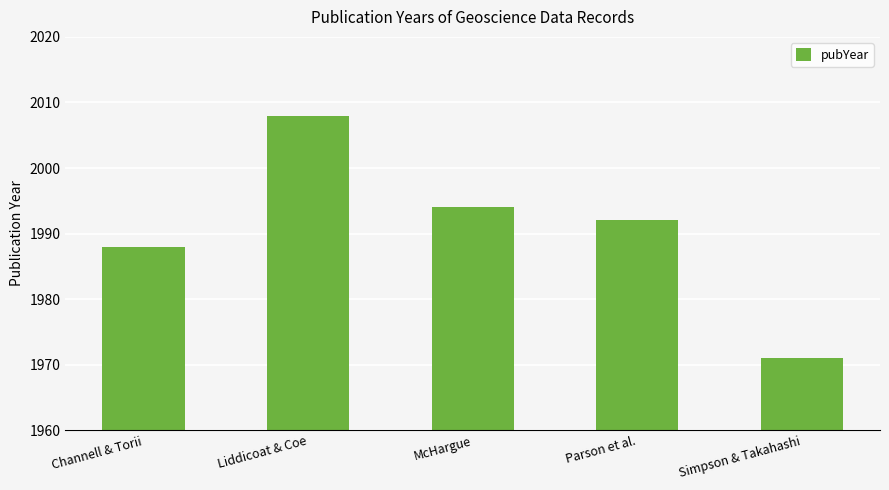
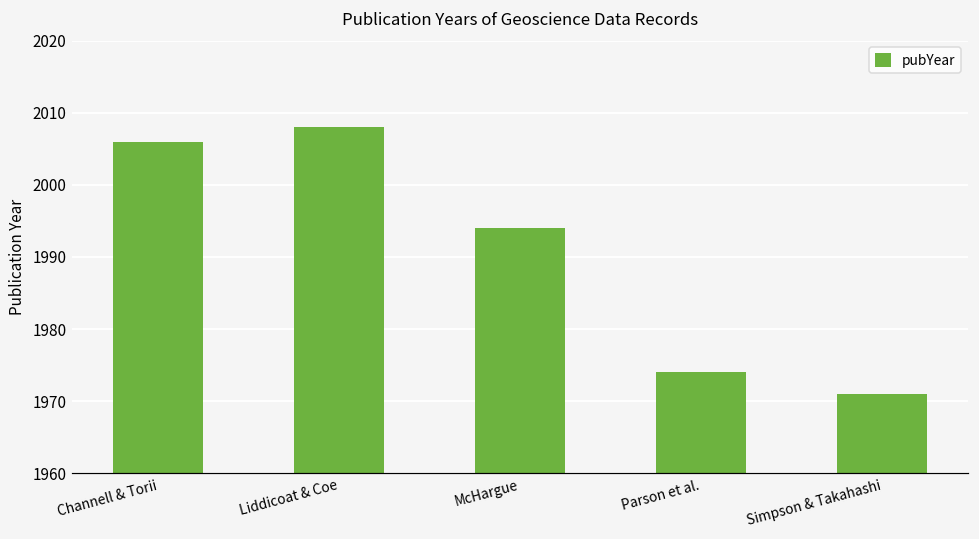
Channell & Torii: 1988 -> 2006
Parson et al.: 1992 -> 1974
